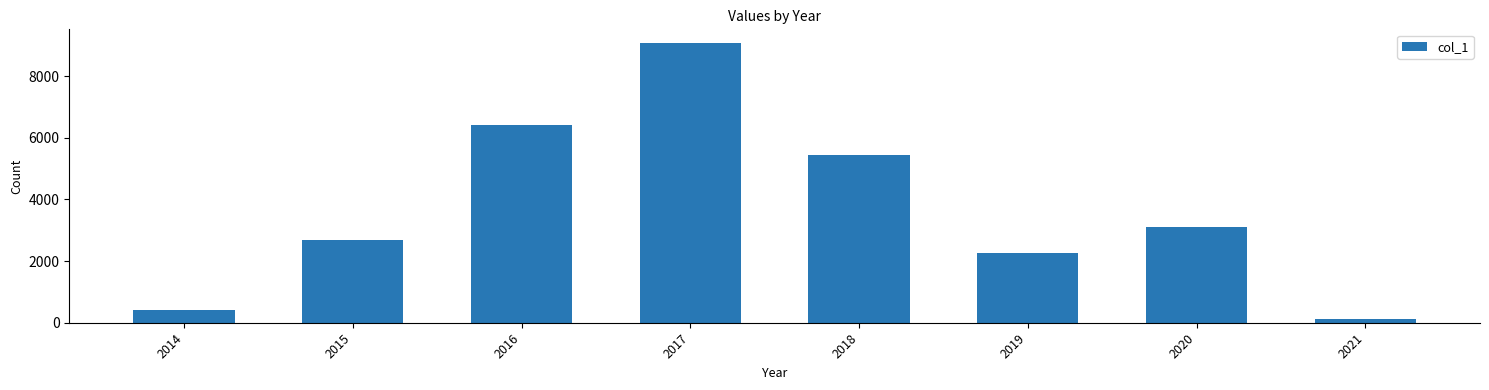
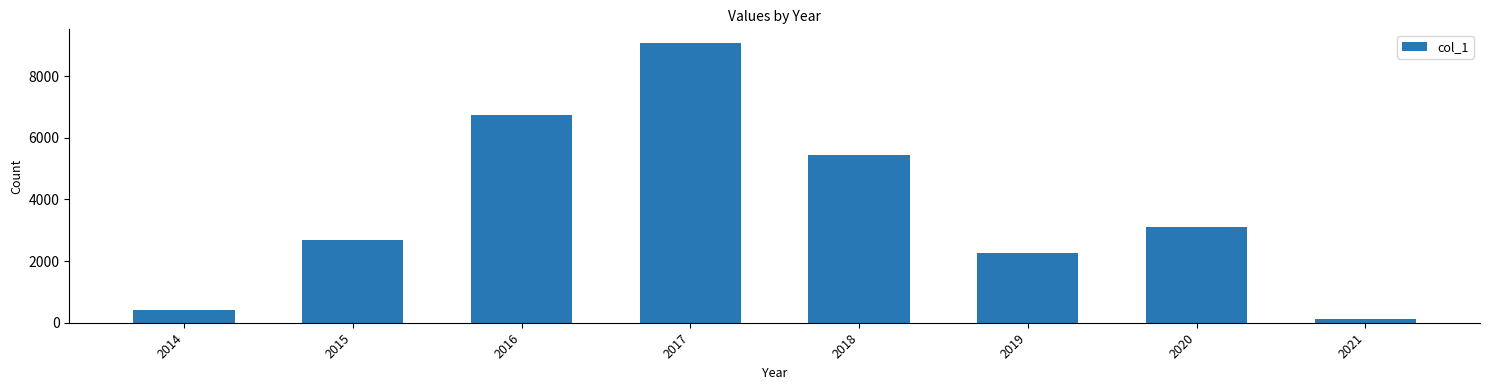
2016: 6400 -> 6700
